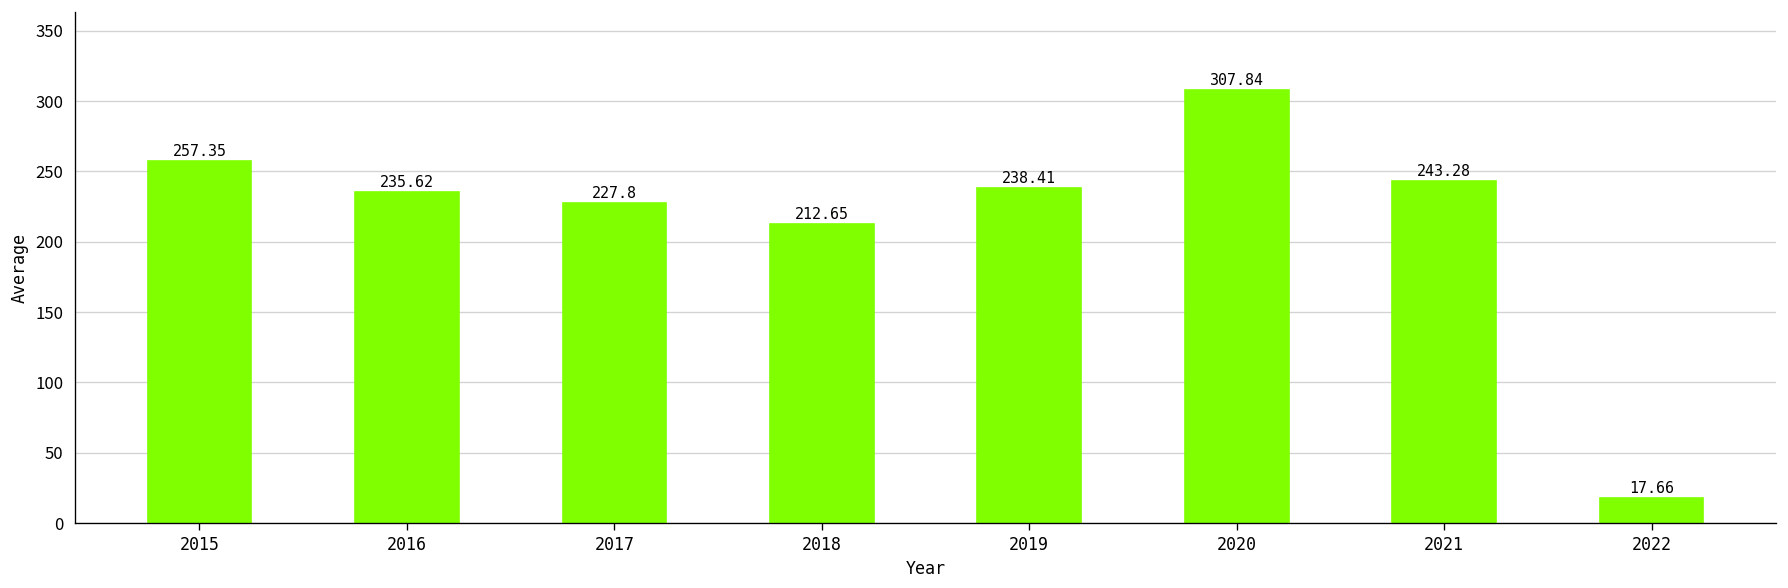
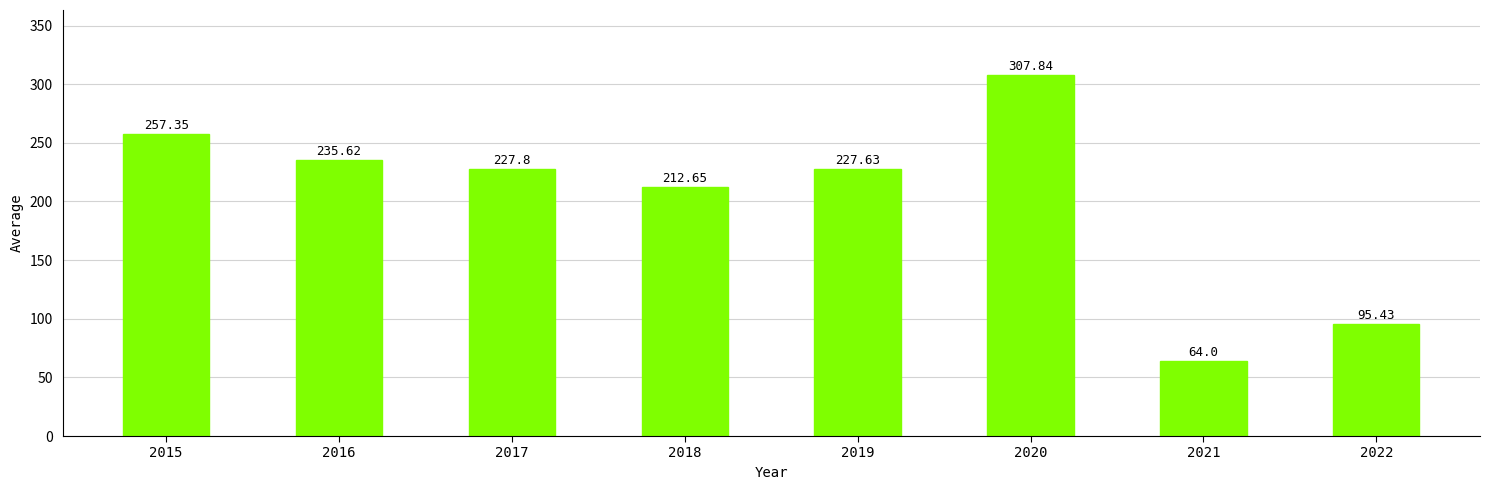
2019: 238.41 -> 227.63
2021: 243.28 -> 64.0
2022: 17.66 -> 95.43
